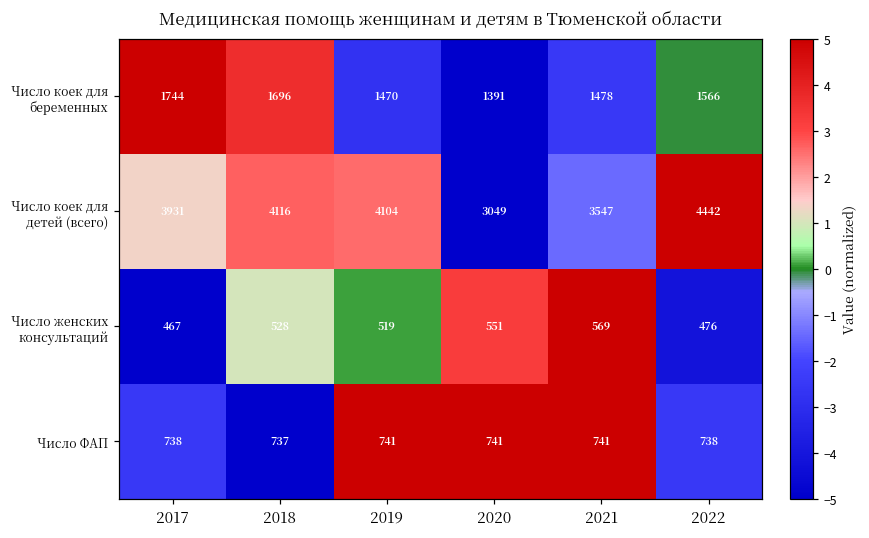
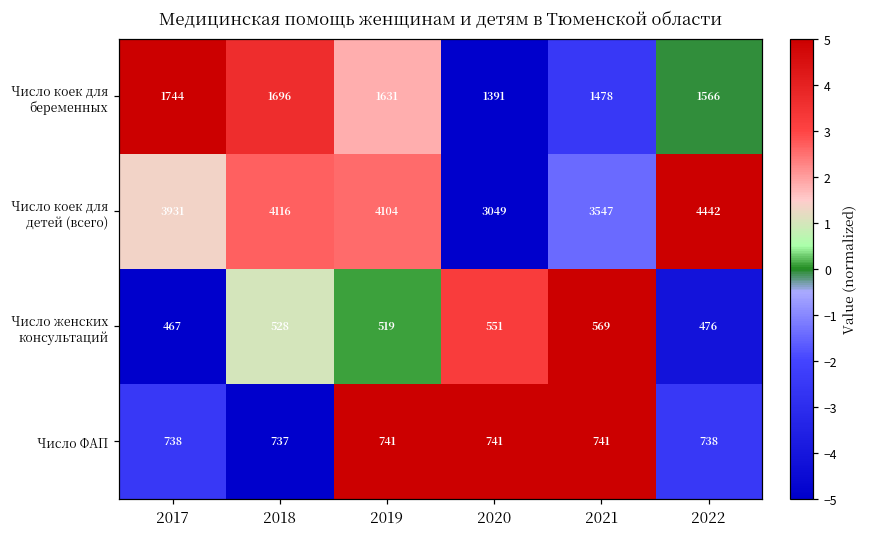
Число коек для беременных, 2019: 1470 -> 1631
